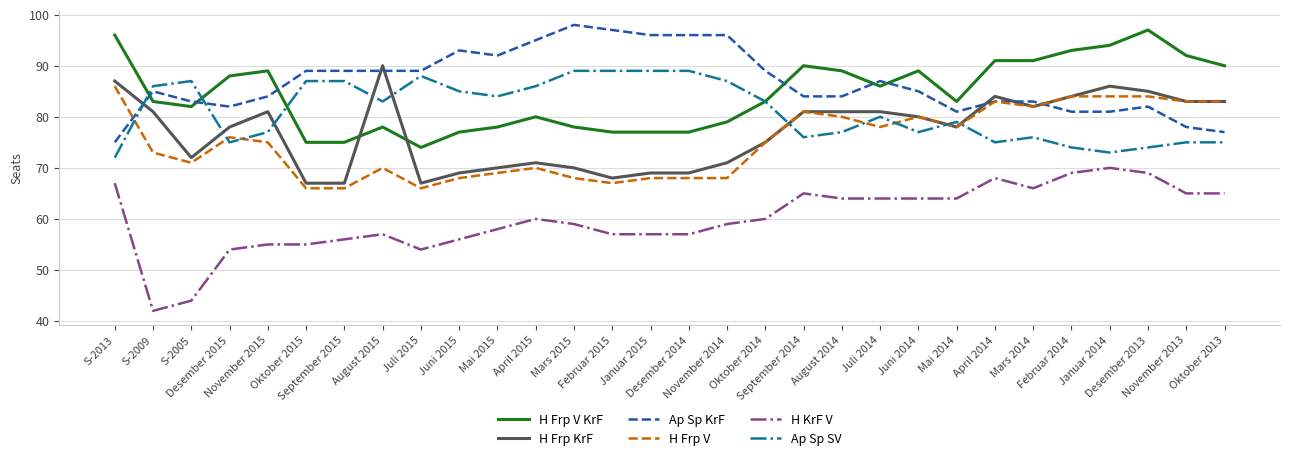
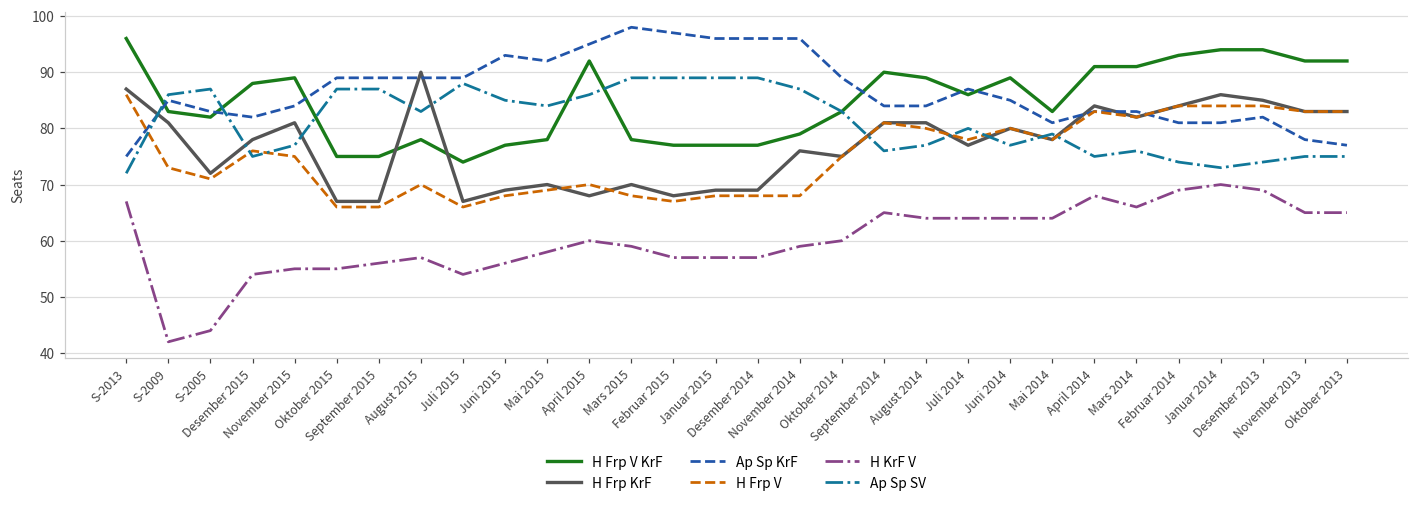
H Frp V KrF, April 2015: 80 -> 92
H Frp KrF, April 2015: 71 -> 68
H Frp KrF, November 2014: 71 -> 76
H Frp KrF, Juli 2014: 81 -> 77
H Frp V KrF, Desember 2013: 97 -> 94
H Frp V KrF, Oktober 2013: 90 -> 92
